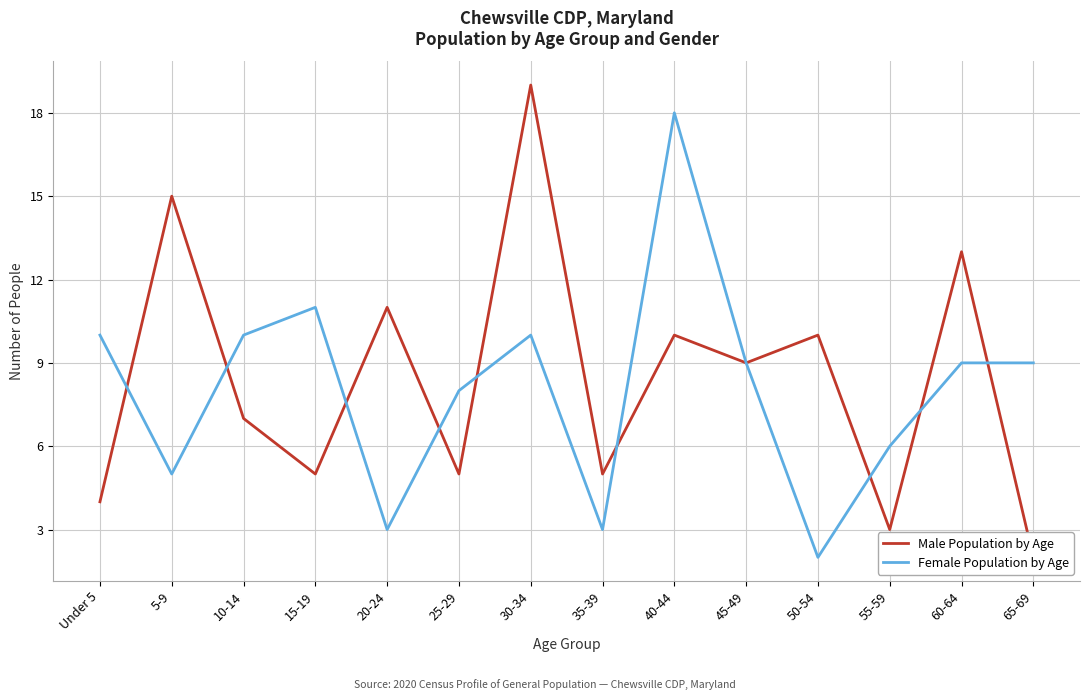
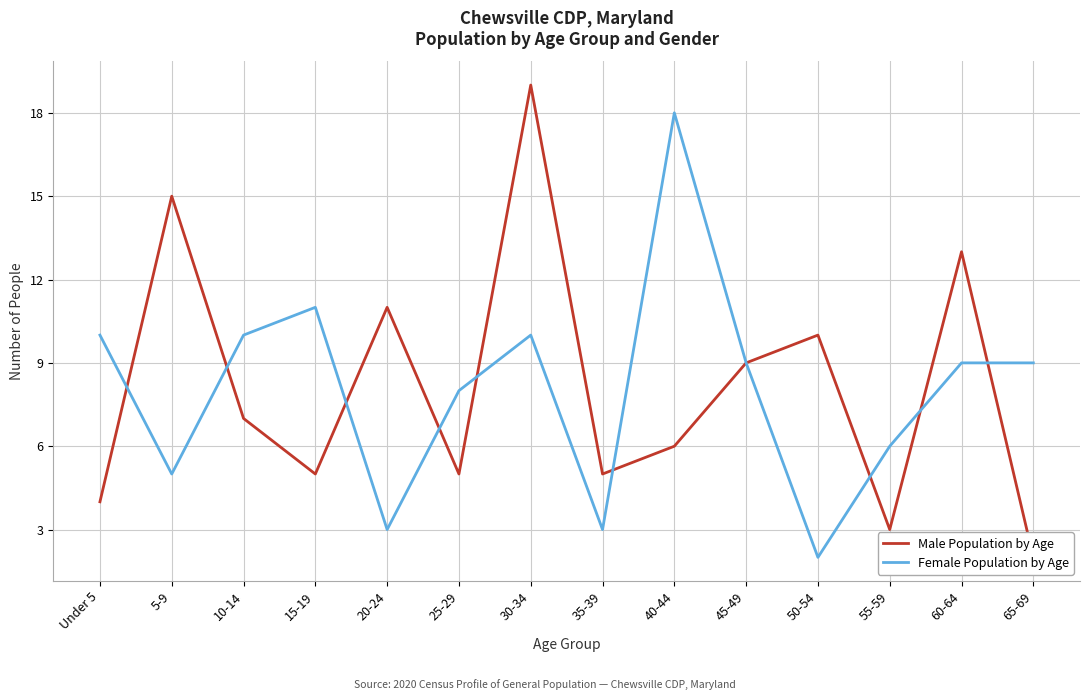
Male Population by Age, 40-44: 10 -> 6
